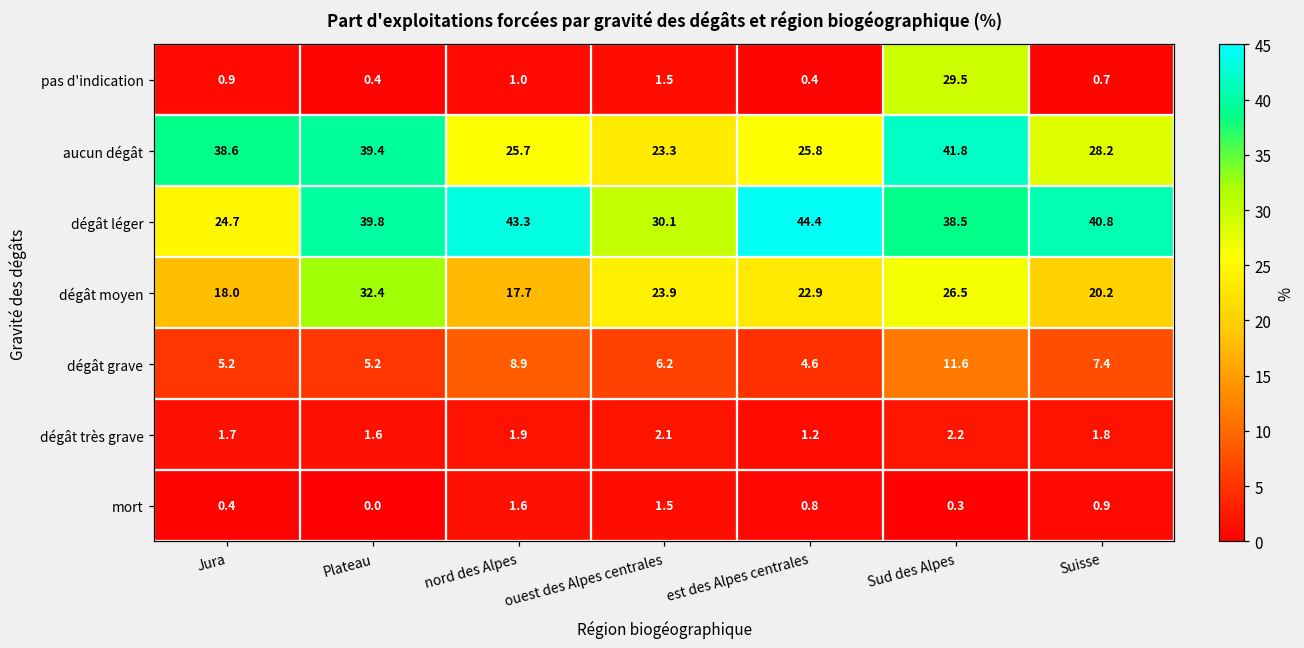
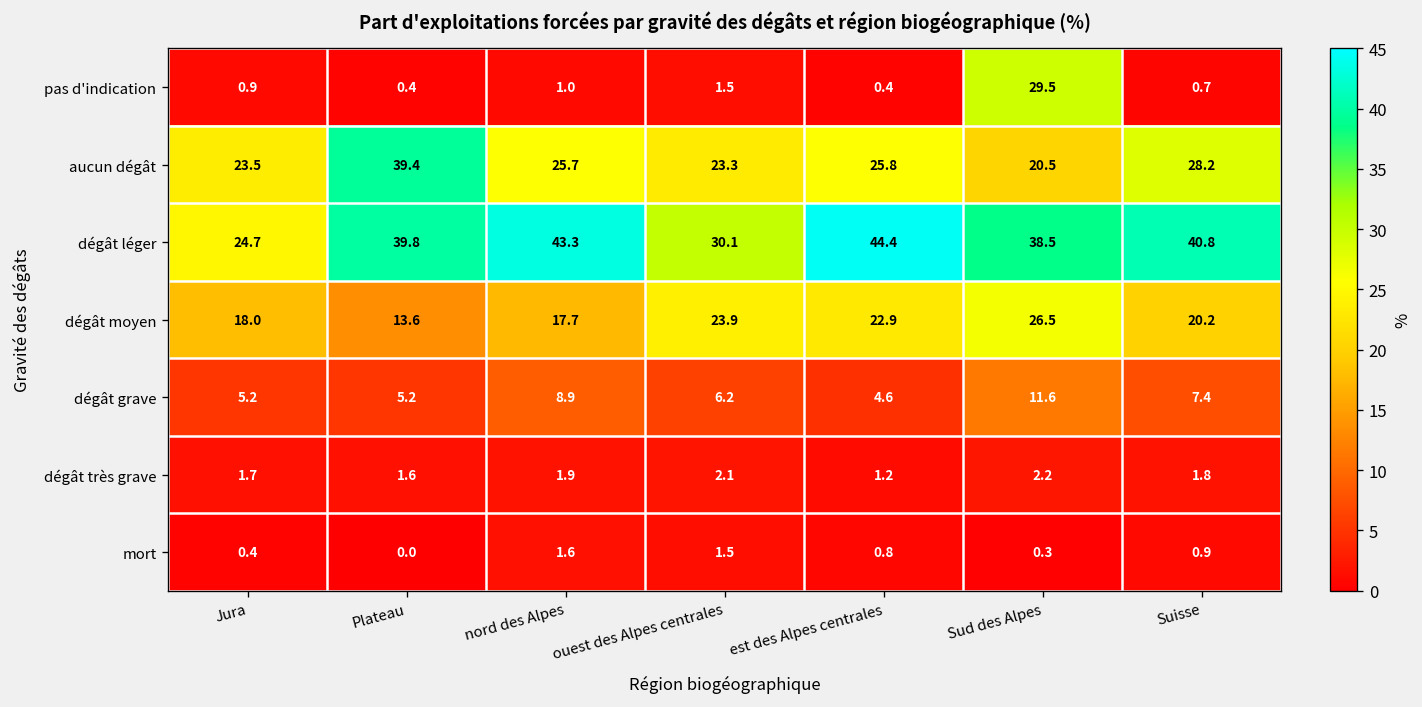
aucun dégât, Jura: 38.6 -> 23.5
aucun dégât, Sud des Alpes: 41.8 -> 20.5
dégât moyen, Plateau: 32.4 -> 13.6
